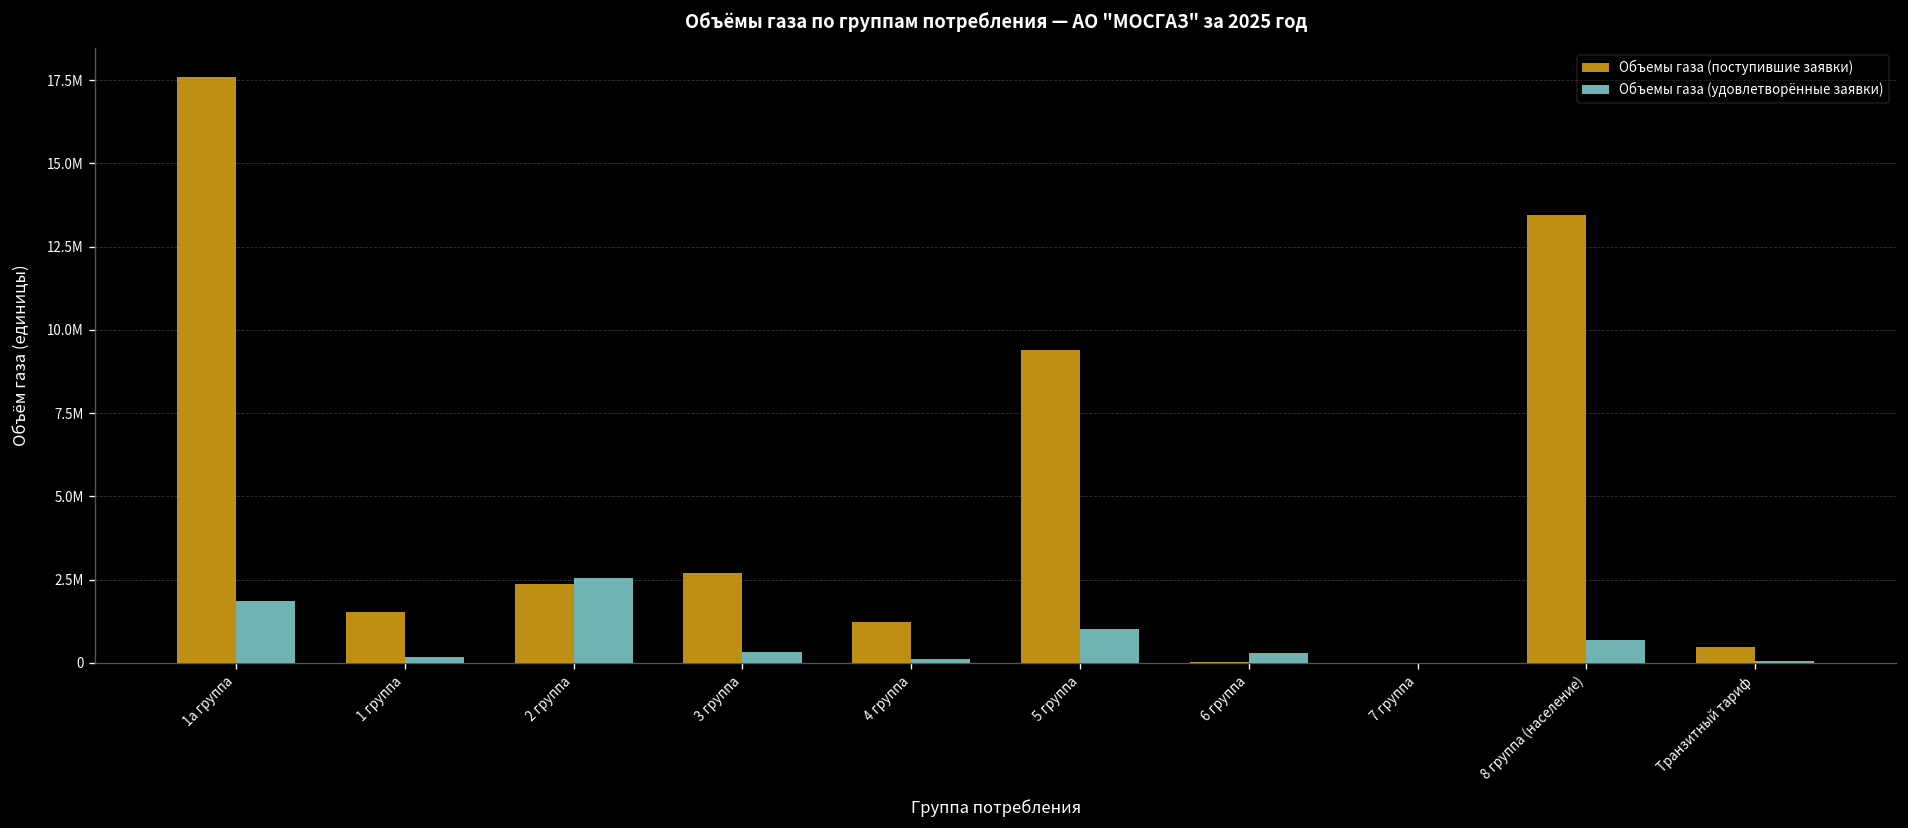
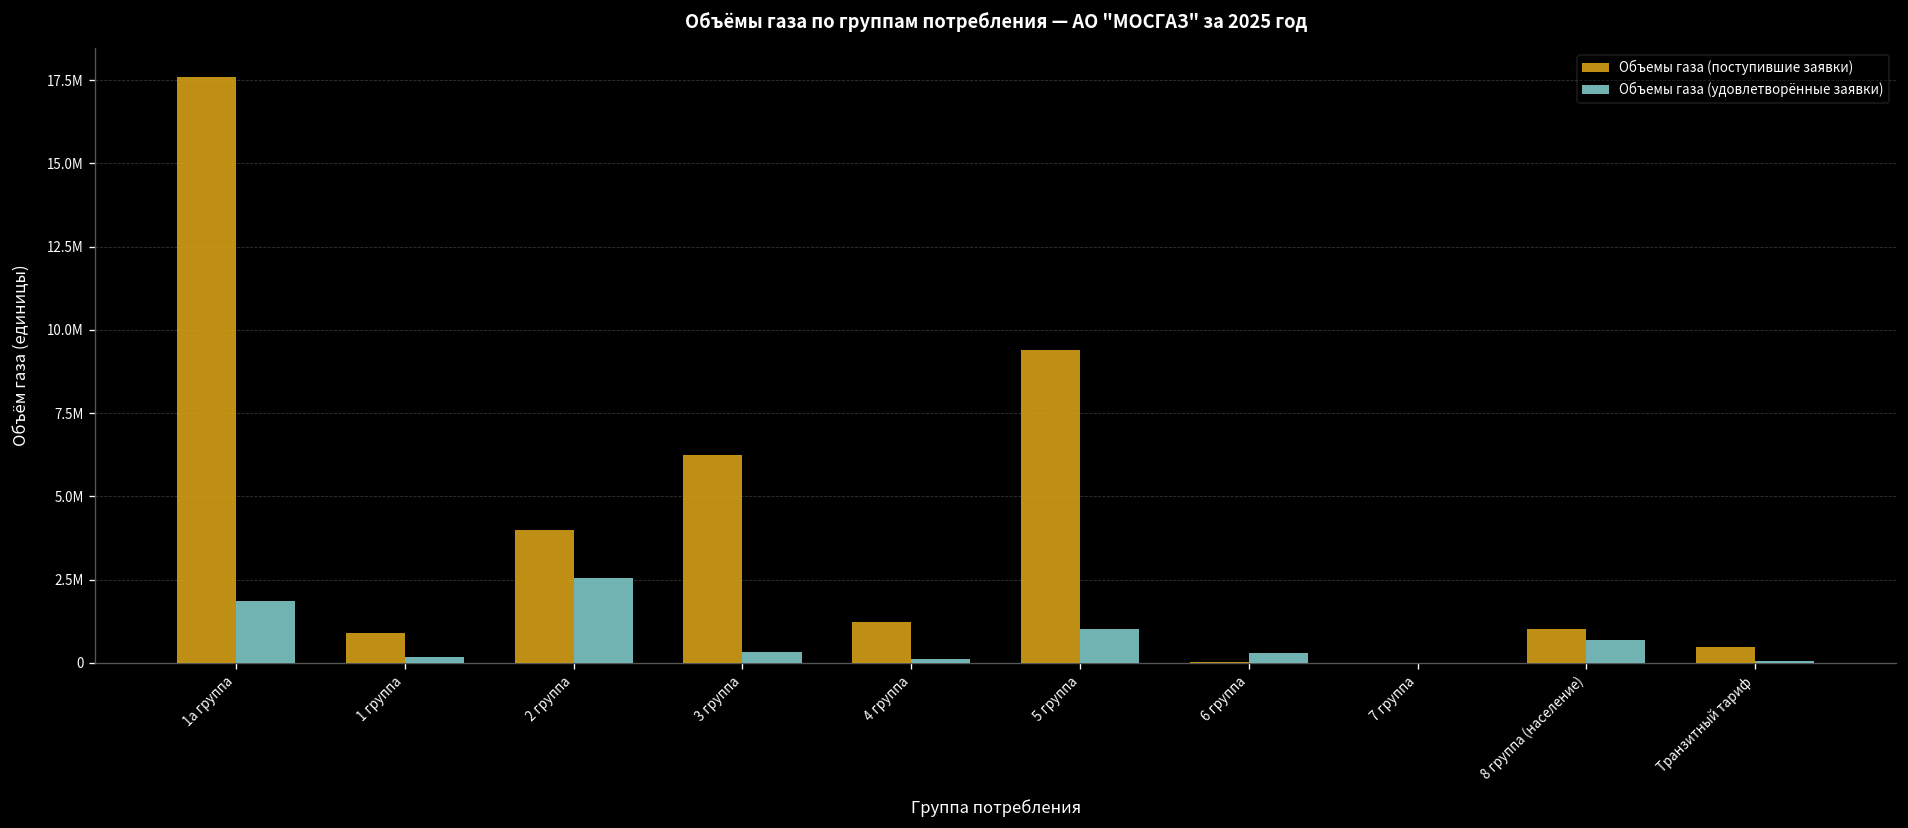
Объемы газа (поступившие заявки), 1 группа: 1500000 -> 900000
Объемы газа (поступившие заявки), 2 группа: 2400000 -> 4000000
Объемы газа (поступившие заявки), 3 группа: 2700000 -> 6200000
Объемы газа (поступившие заявки), 8 группа (население): 13400000 -> 1000000
